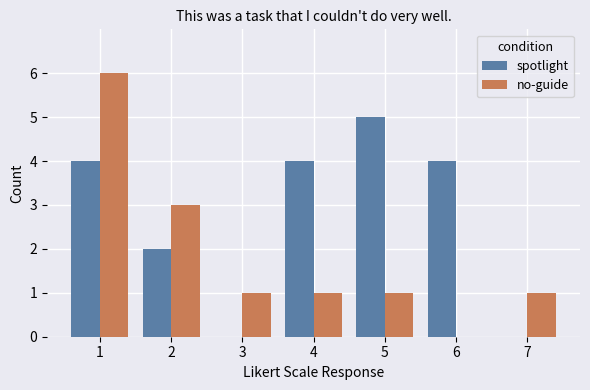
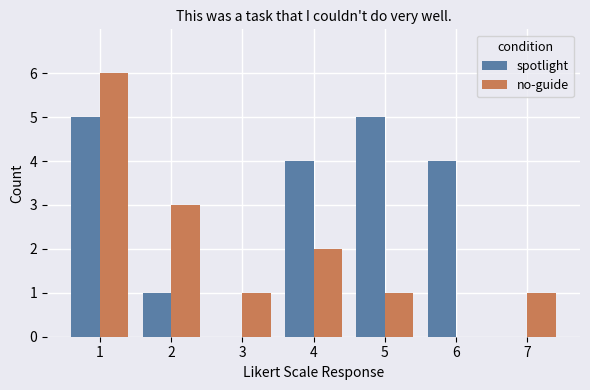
spotlight, 1: 4 -> 5
spotlight, 2: 2 -> 1
no-guide, 4: 1 -> 2
